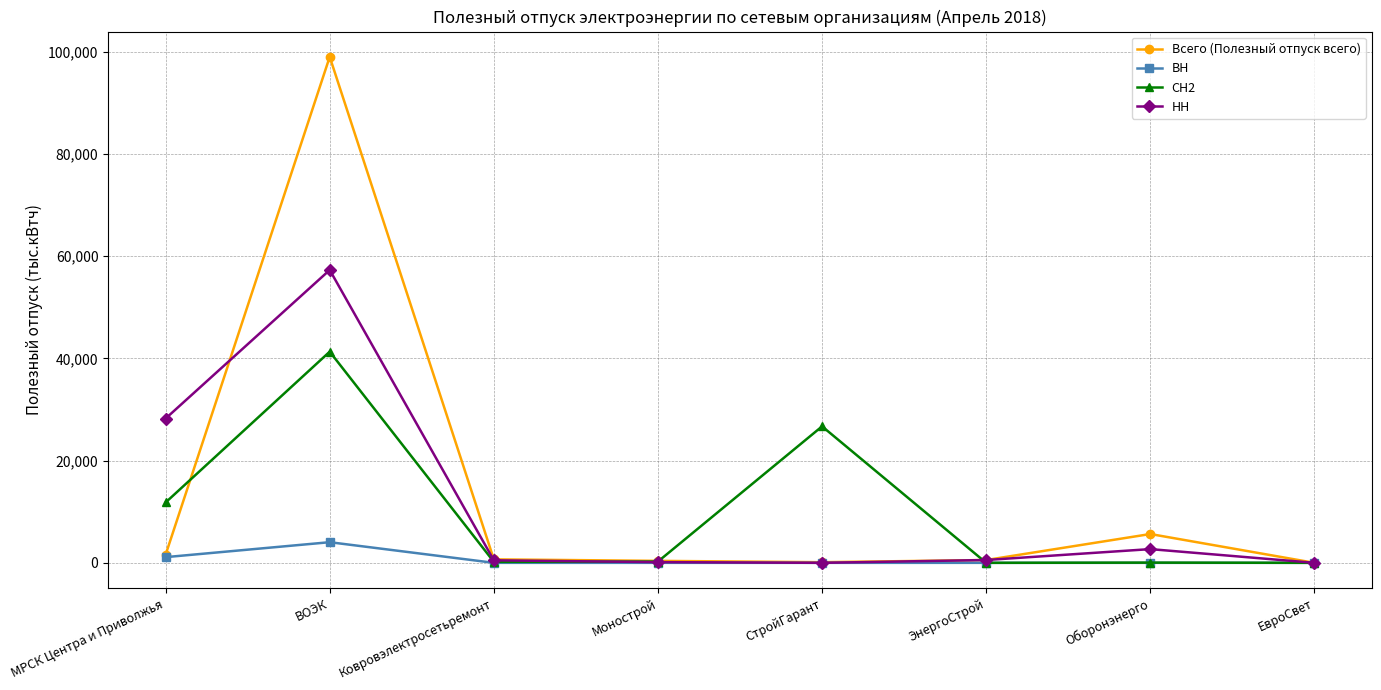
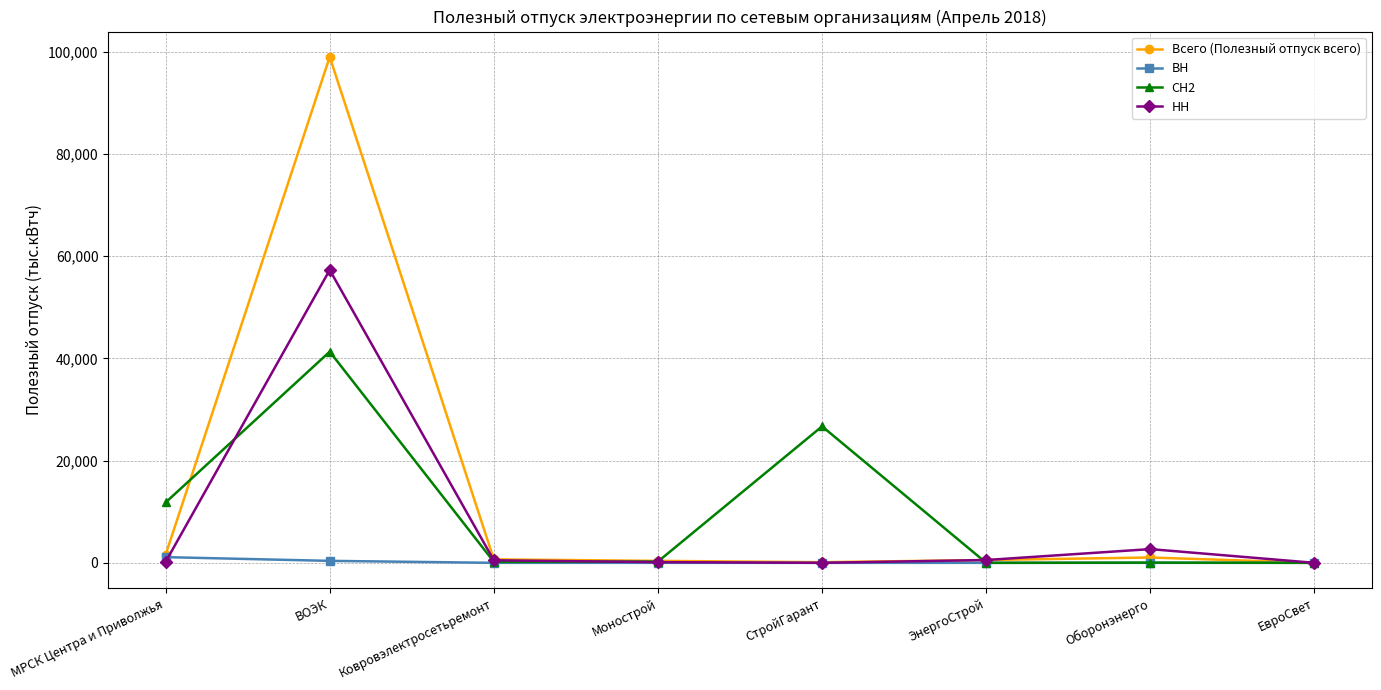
НН, МРСК Центра и Приволжья: 28,000 -> 0
ВН, ВОЭК: 4,000 -> 0
Всего (Полезный отпуск всего), Оборонэнерго: 6,000 -> 1,000
